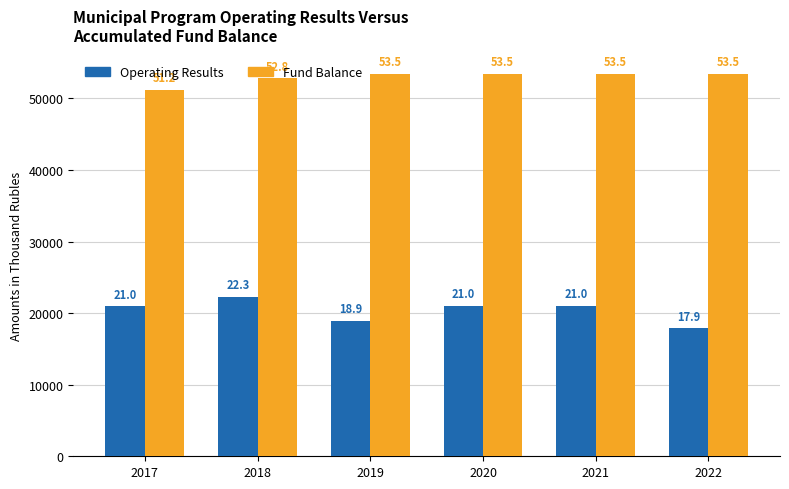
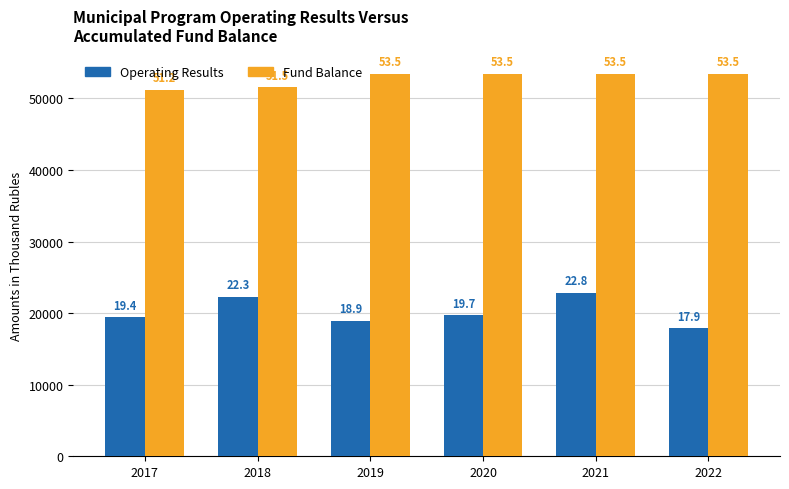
Operating Results, 2017: 21.0 -> 19.4
Fund Balance, 2018: 52.8 -> 51.5
Operating Results, 2020: 21.0 -> 19.7
Operating Results, 2021: 21.0 -> 22.8
